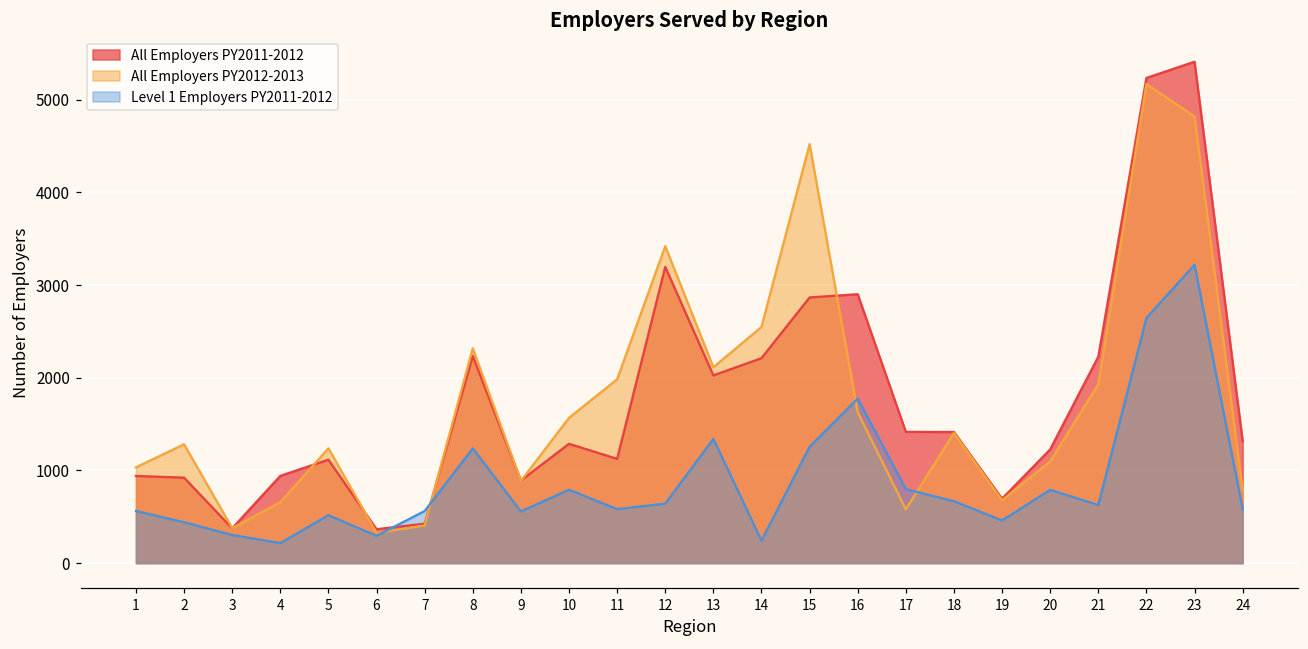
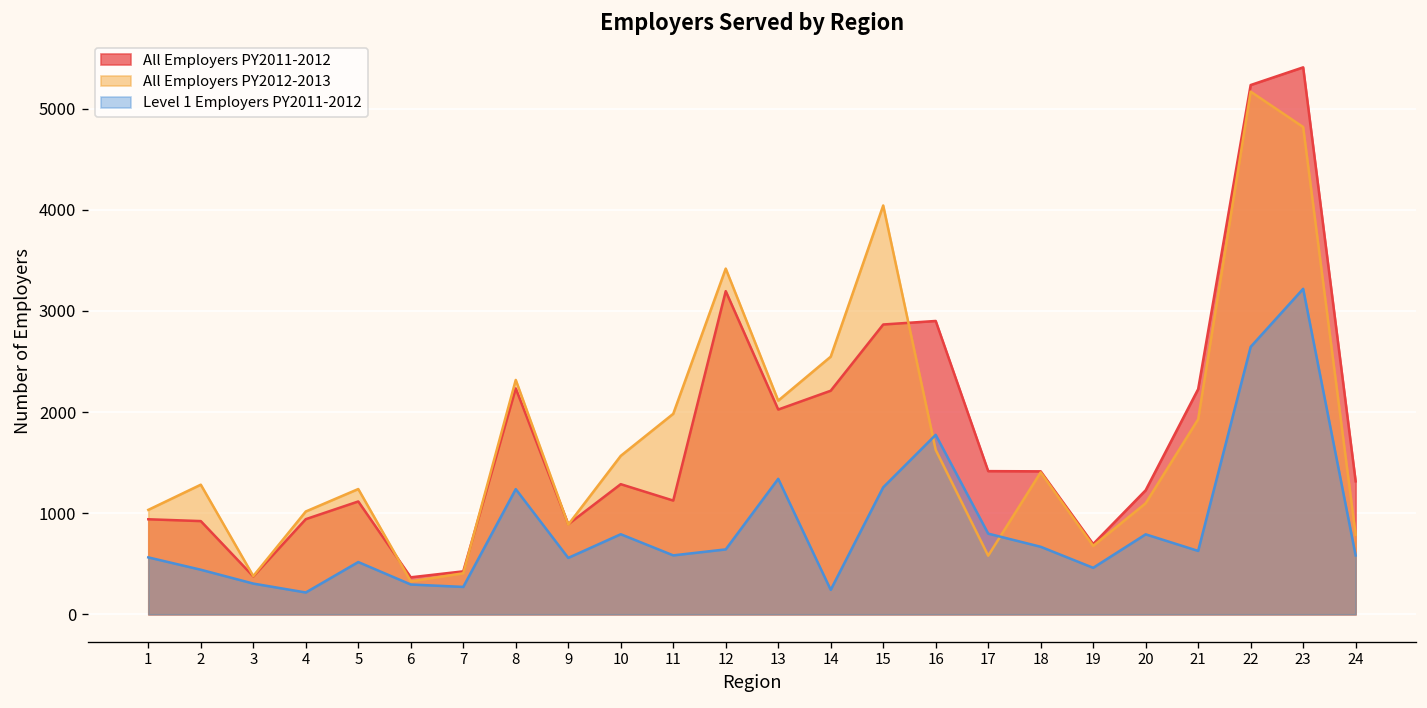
All Employers PY2012-2013, 4: 700 -> 1000
Level 1 Employers PY2011-2012, 7: 600 -> 300
All Employers PY2012-2013, 15: 4500 -> 4000
